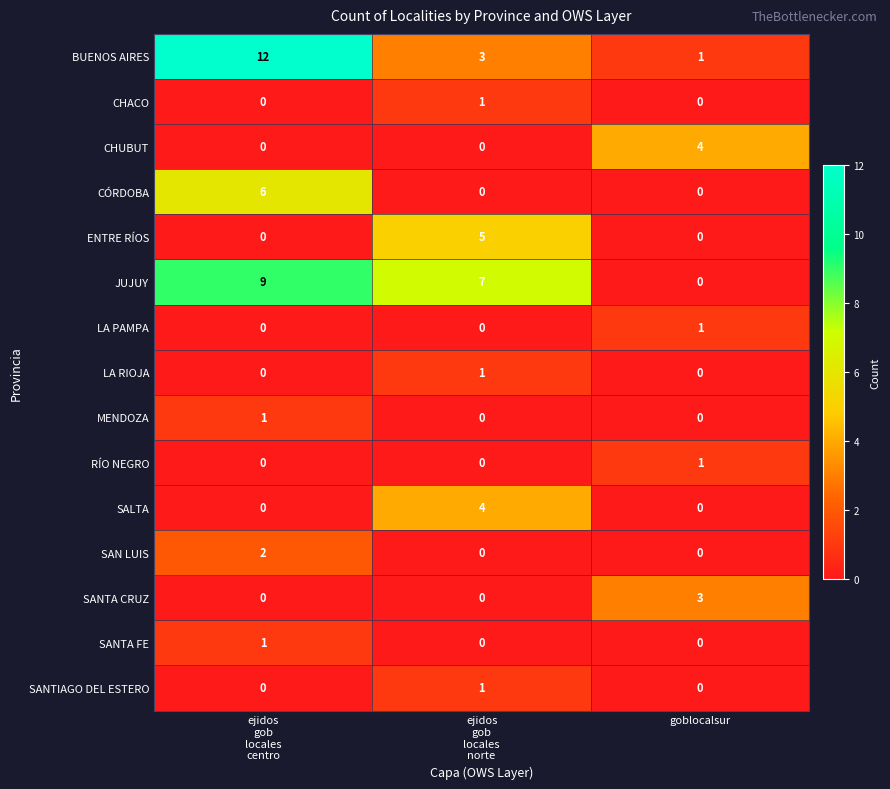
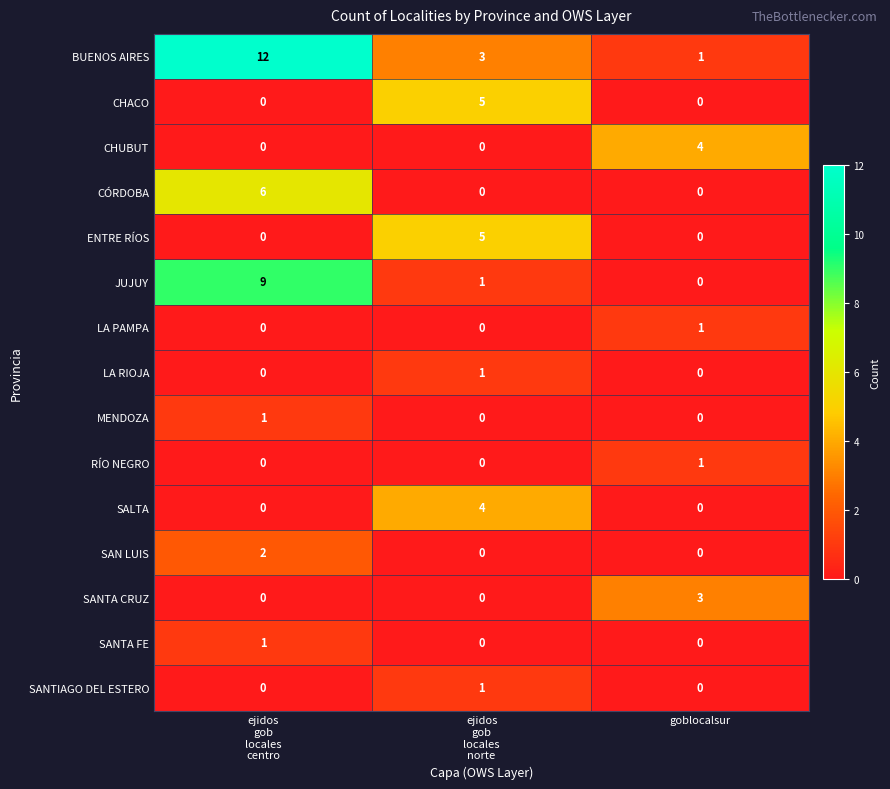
CHACO, ejidos gob locales norte: 1 -> 5
JUJUY, ejidos gob locales norte: 7 -> 1
